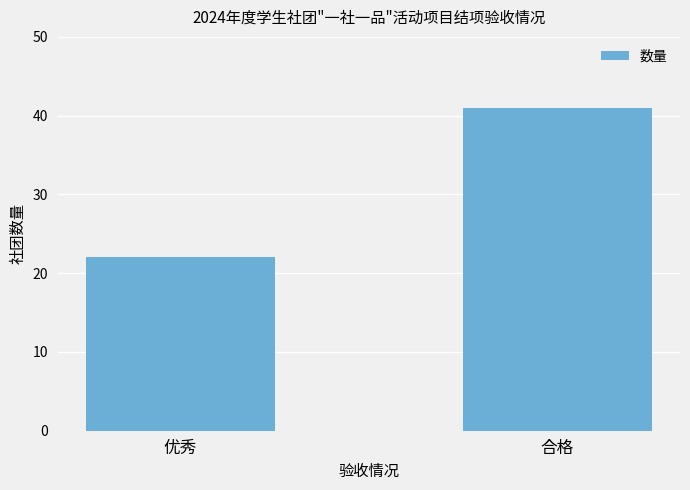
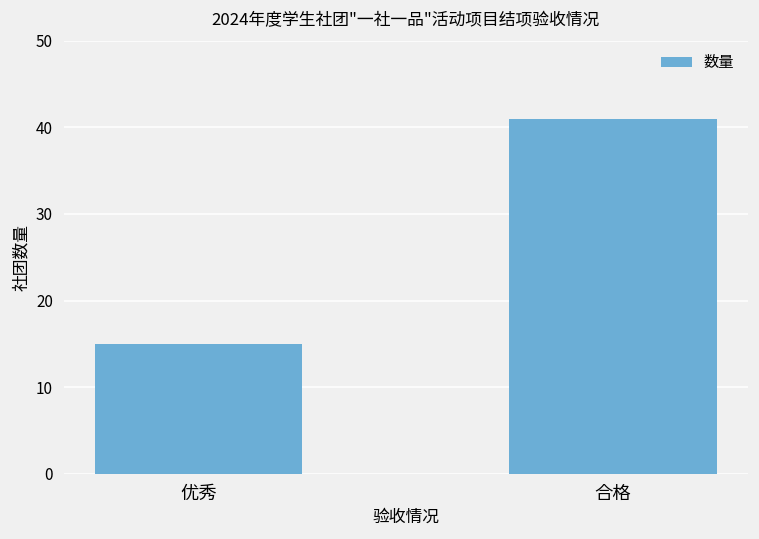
优秀: 22 -> 15
